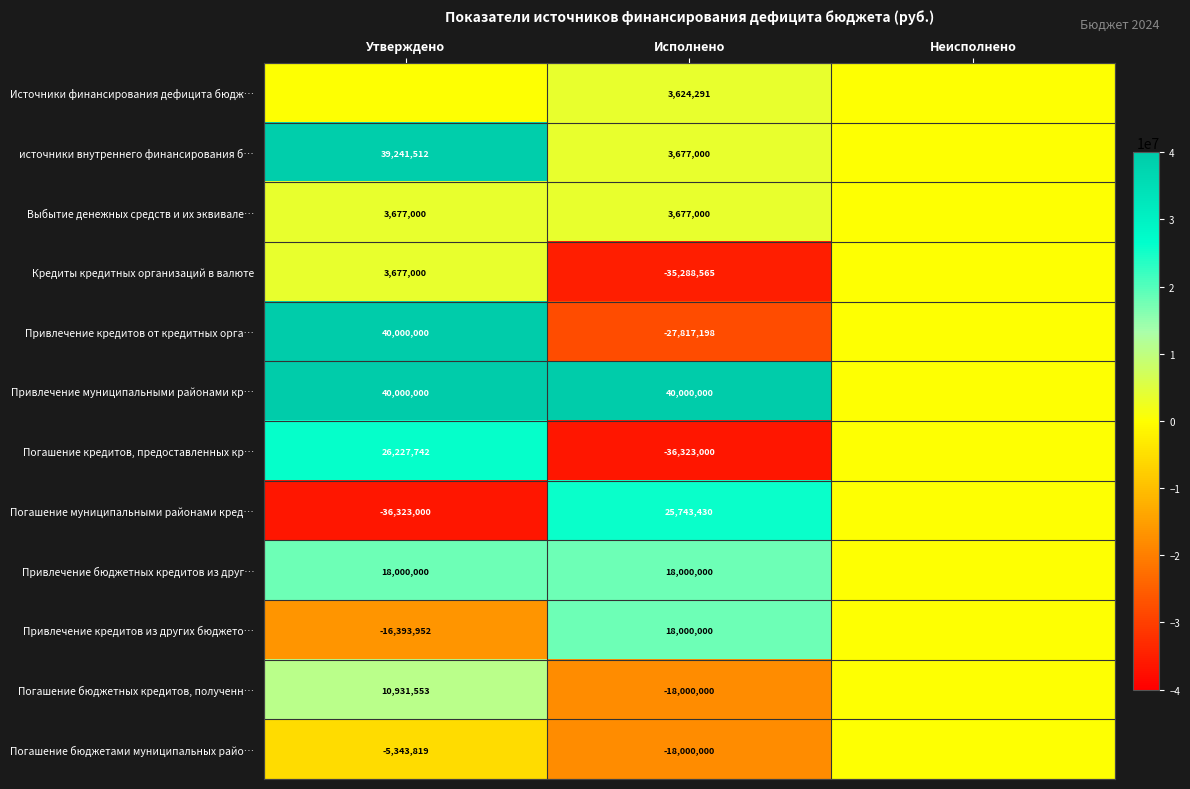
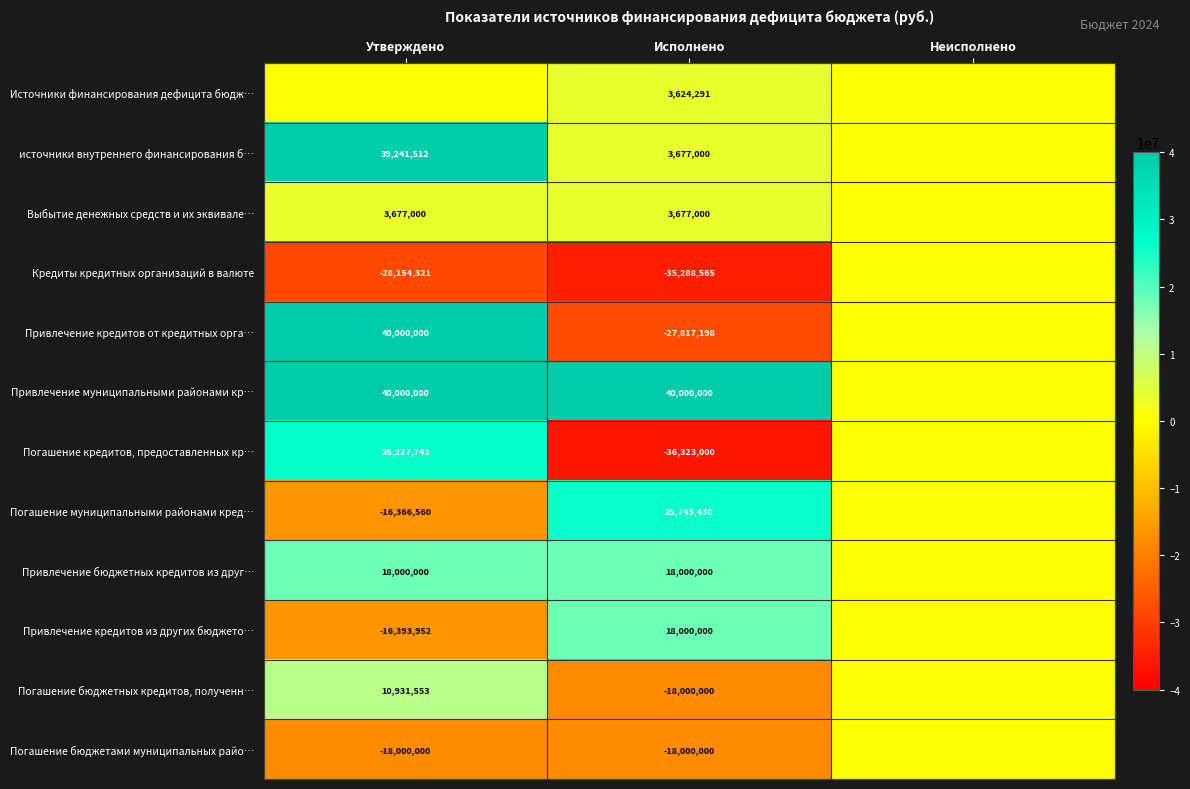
Кредиты кредитных организаций в валюте, Утверждено: 3,677,000 -> -28,154,321
Погашение муниципальными районами кред…, Утверждено: -36,323,000 -> -16,366,560
Погашение бюджетами муниципальных райо…, Утверждено: -5,343,819 -> -18,000,000
